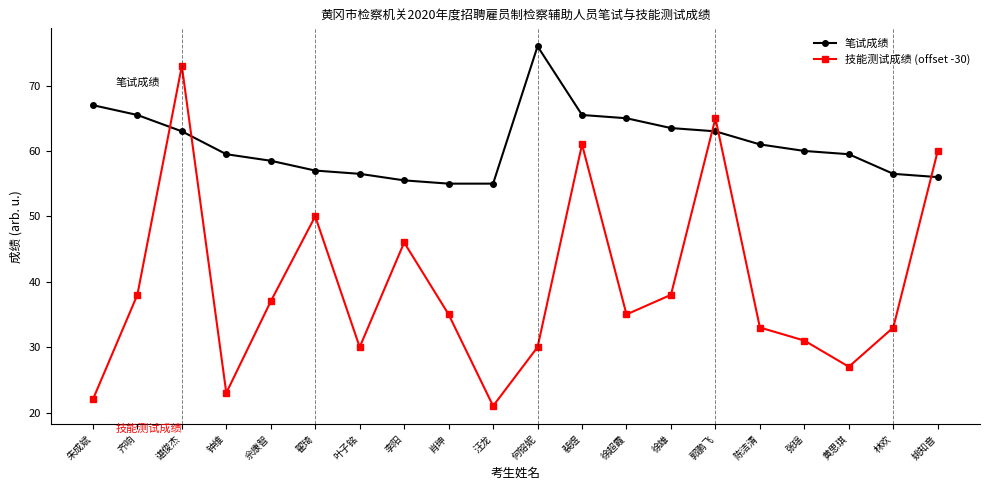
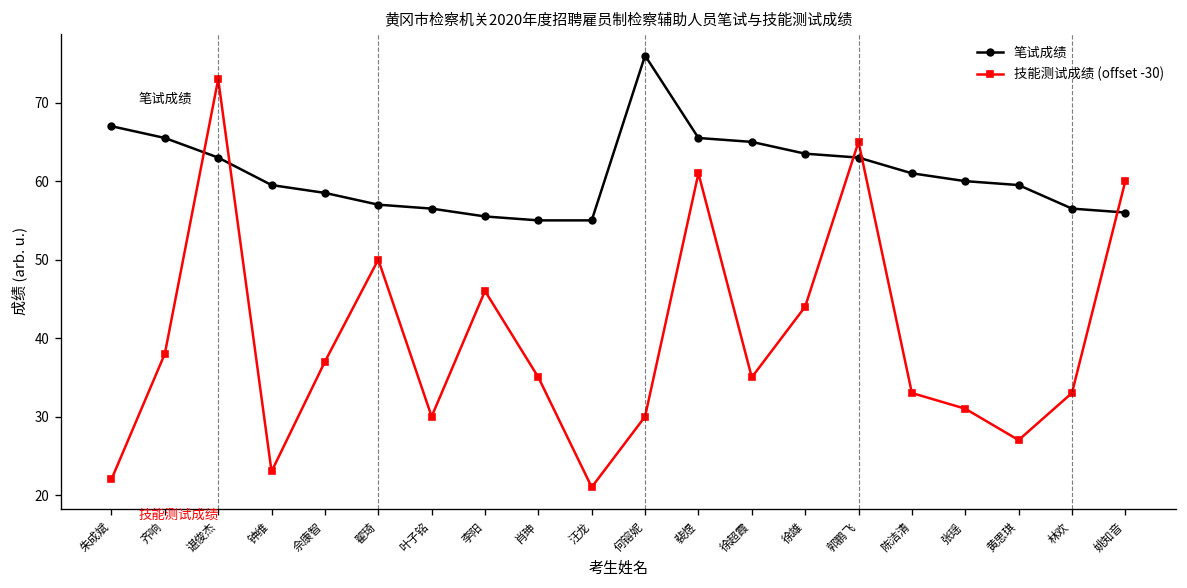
技能测试成绩 (offset -30), 徐雄: 38 -> 44
